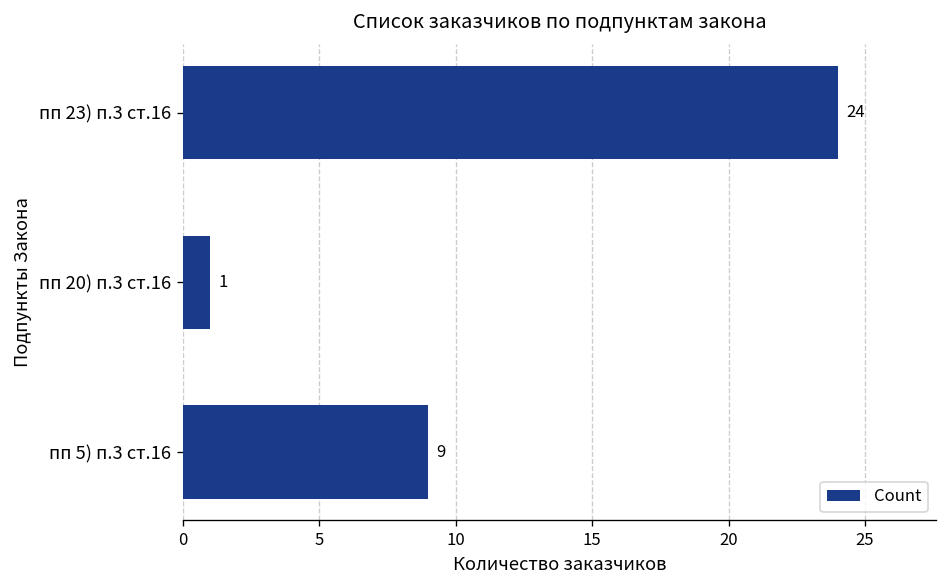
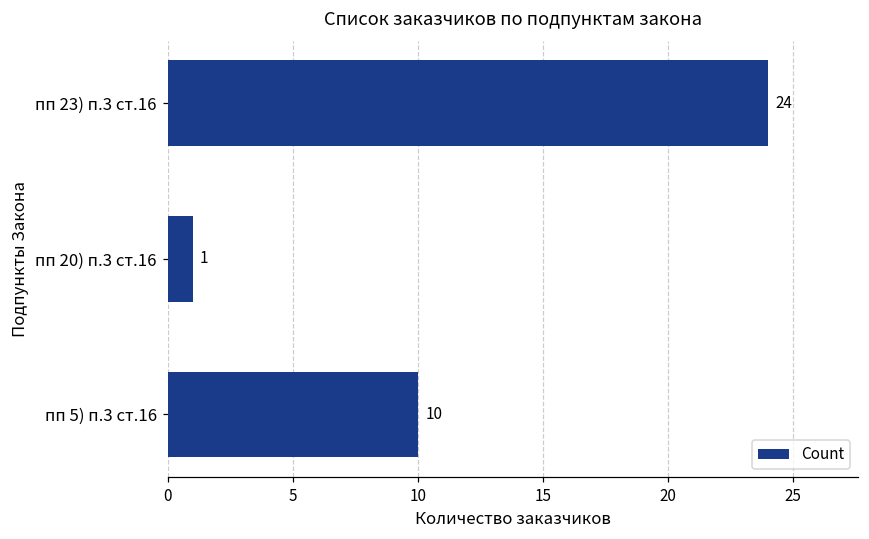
пп 5) п.3 ст.16: 9 -> 10
